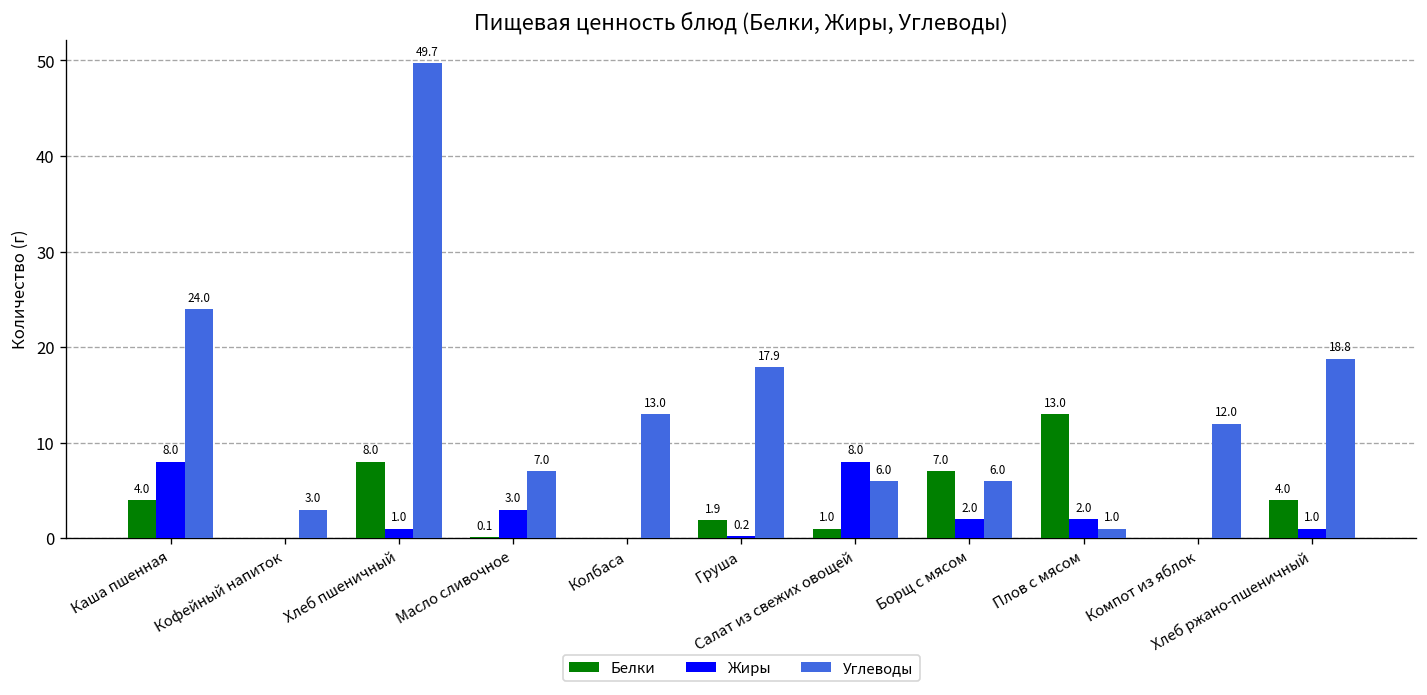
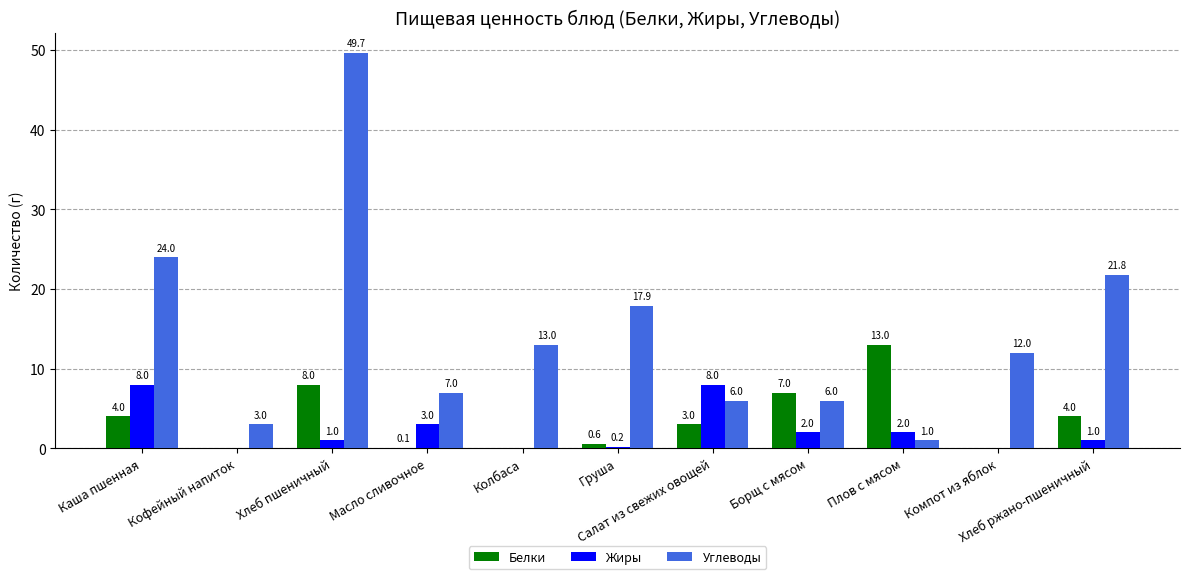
Белки, Груша: 1.9 -> 0.6
Белки, Салат из свежих овощей: 1.0 -> 3.0
Углеводы, Хлеб ржано-пшеничный: 18.8 -> 21.8
